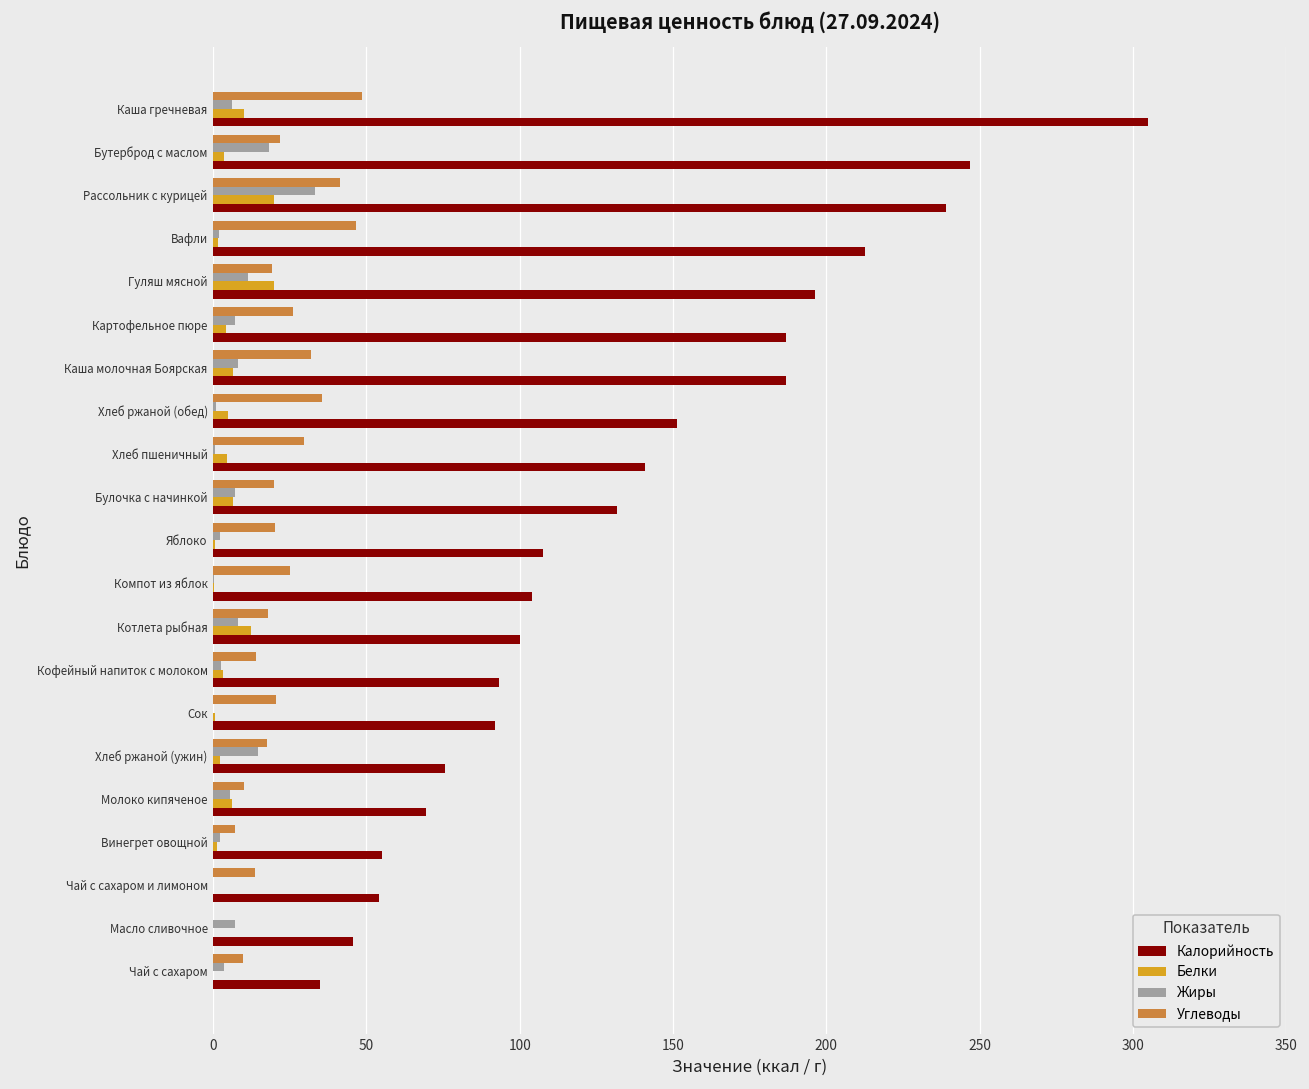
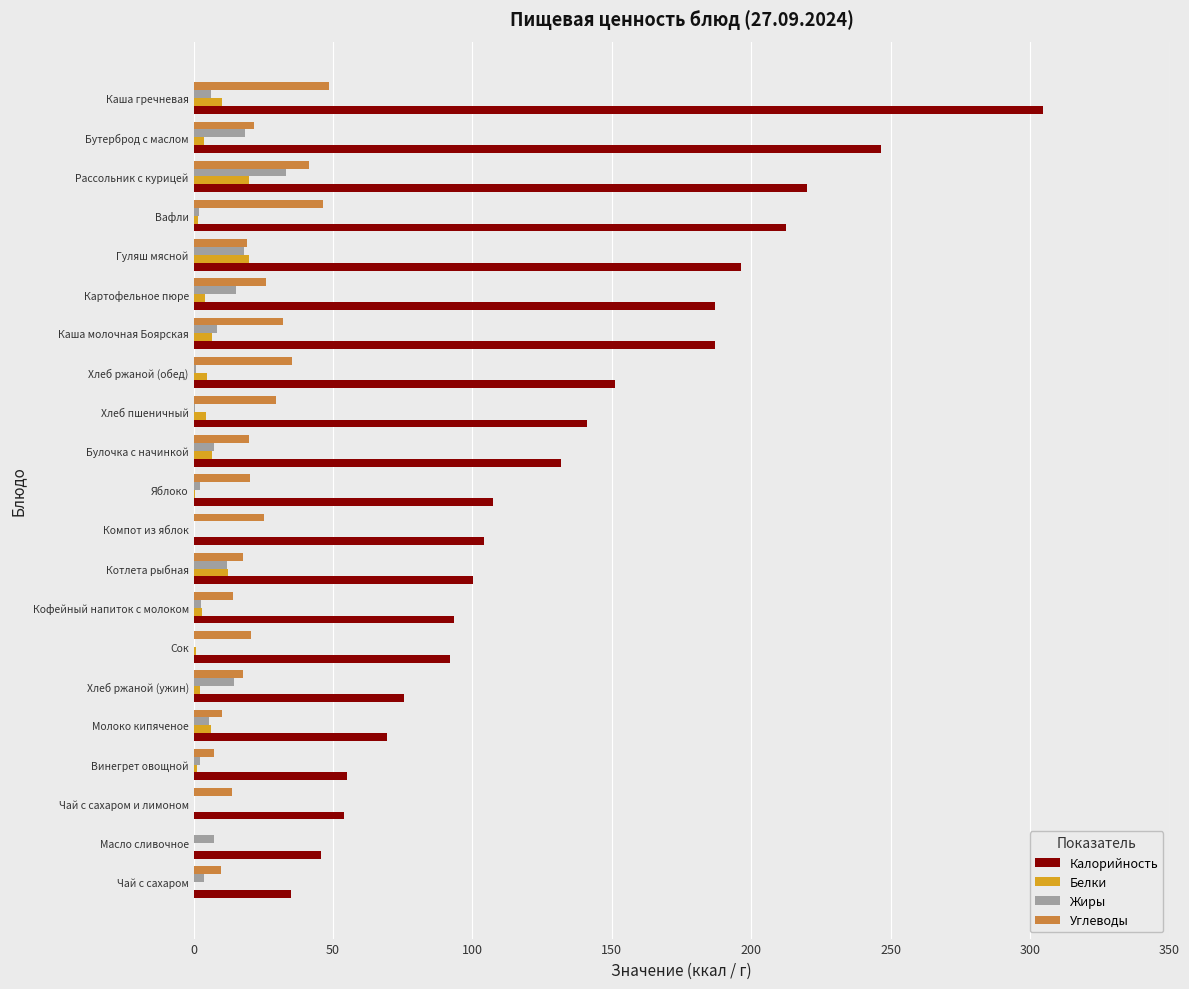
Калорийность, Рассольник с курицей: 239 -> 220
Жиры, Гуляш мясной: 11 -> 18
Жиры, Картофельное пюре: 7 -> 15
Жиры, Котлета рыбная: 8 -> 12
